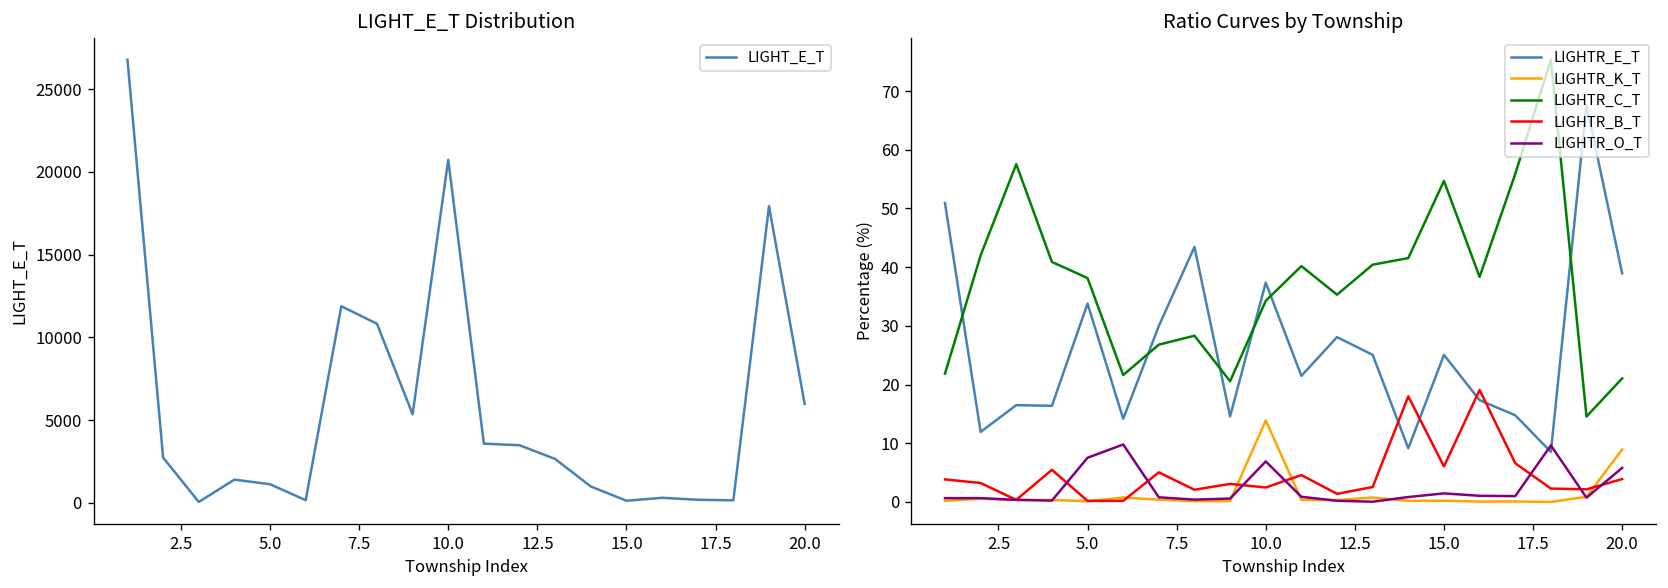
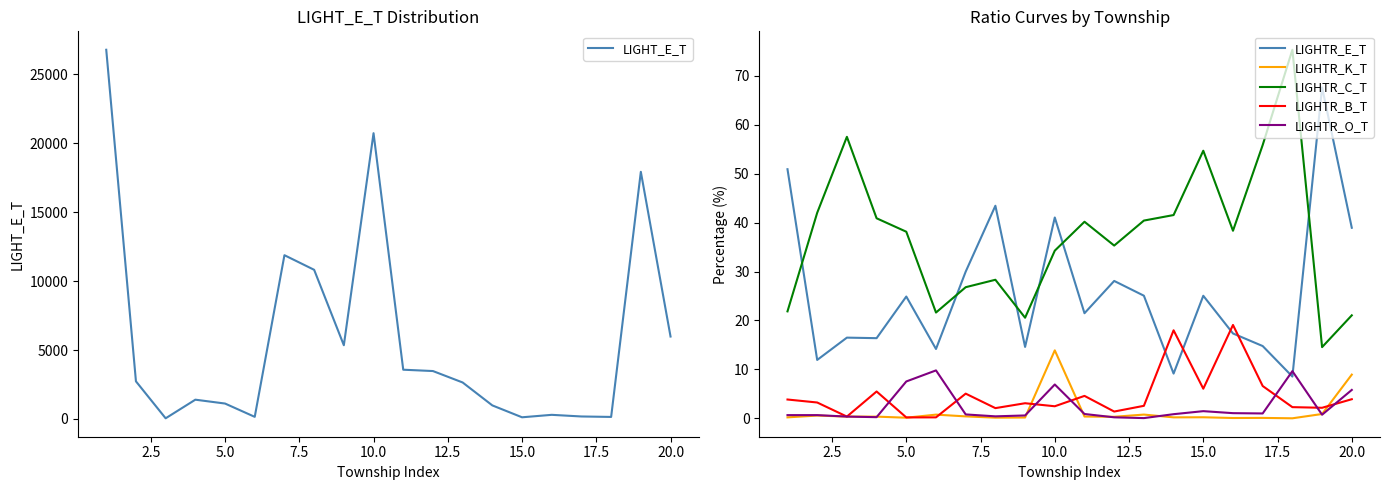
Ratio Curves by Township, LIGHTR_E_T, 5.0: 34 -> 25
Ratio Curves by Township, LIGHTR_E_T, 10.0: 37 -> 41
